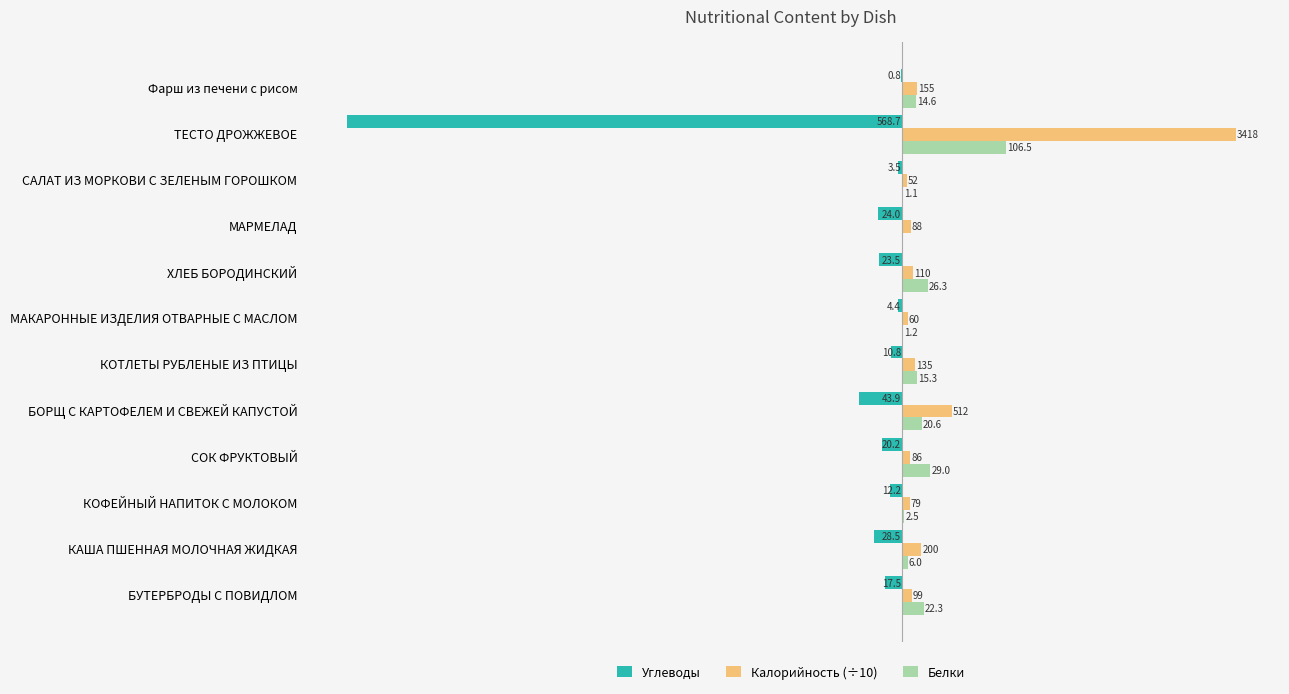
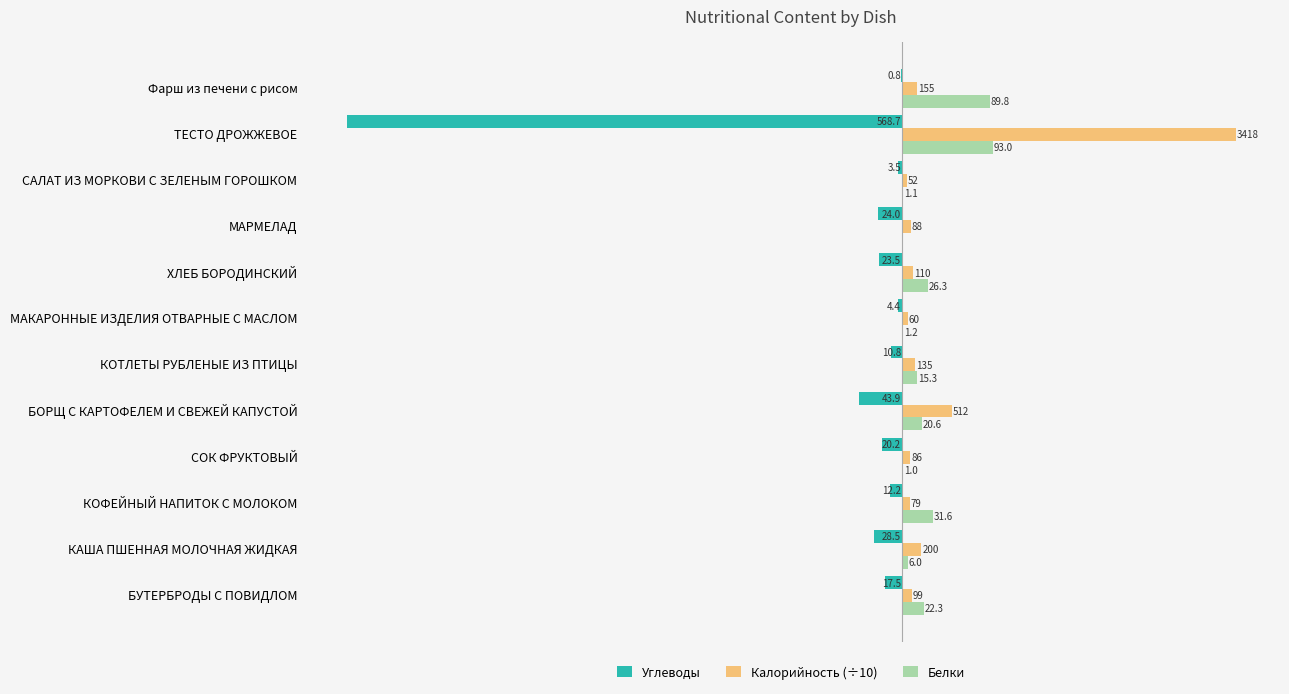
Белки, Фарш из печени с рисом: 14.6 -> 89.8
Белки, ТЕСТО ДРОЖЖЕВОЕ: 106.5 -> 93.0
Белки, СОК ФРУКТОВЫЙ: 29.0 -> 1.0
Белки, КОФЕЙНЫЙ НАПИТОК С МОЛОКОМ: 2.5 -> 31.6
